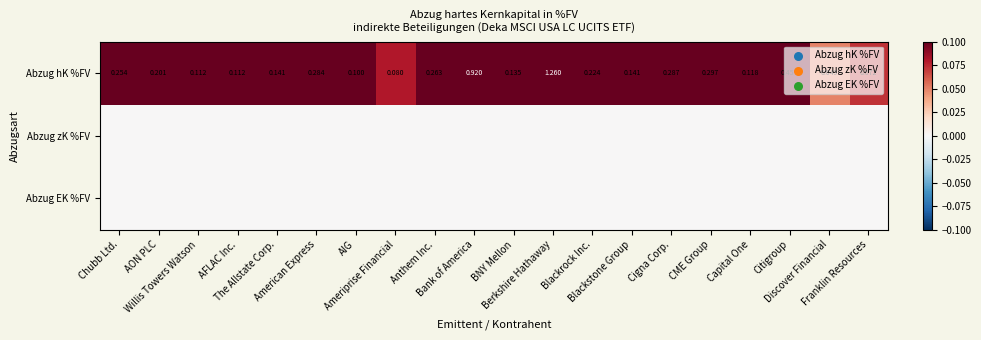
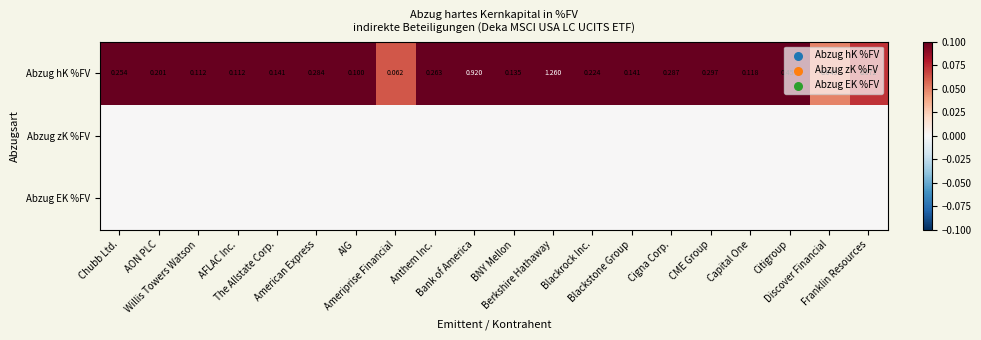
Abzug hK %FV, Ameriprise Financial: 0.080 -> 0.062
